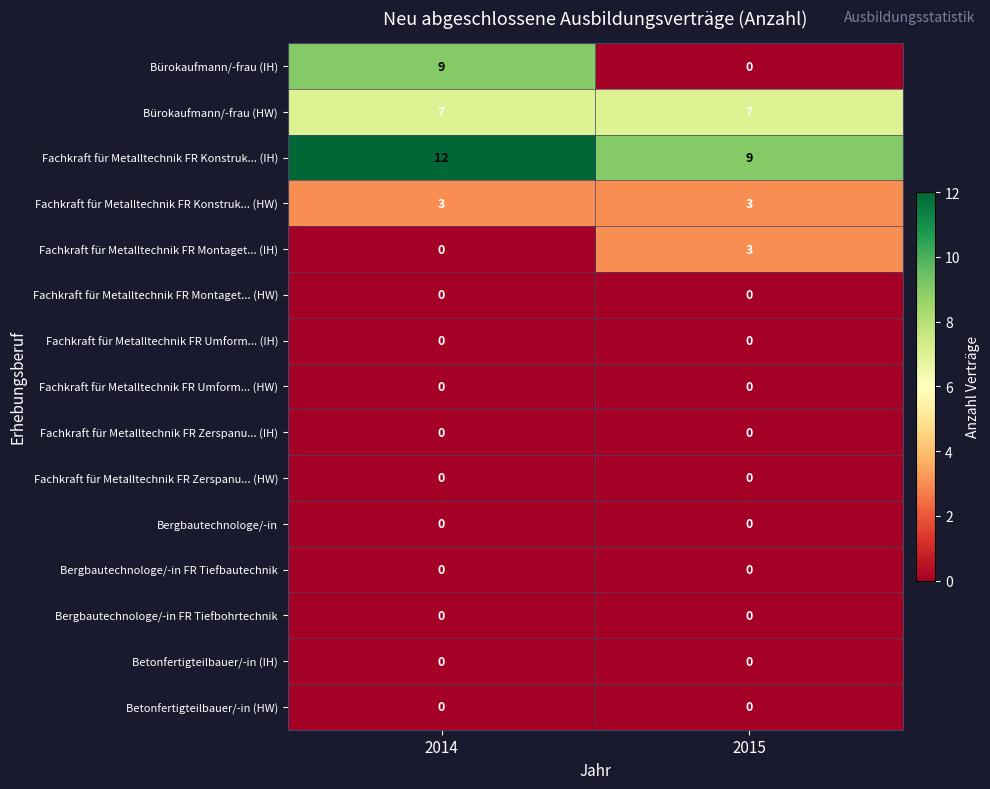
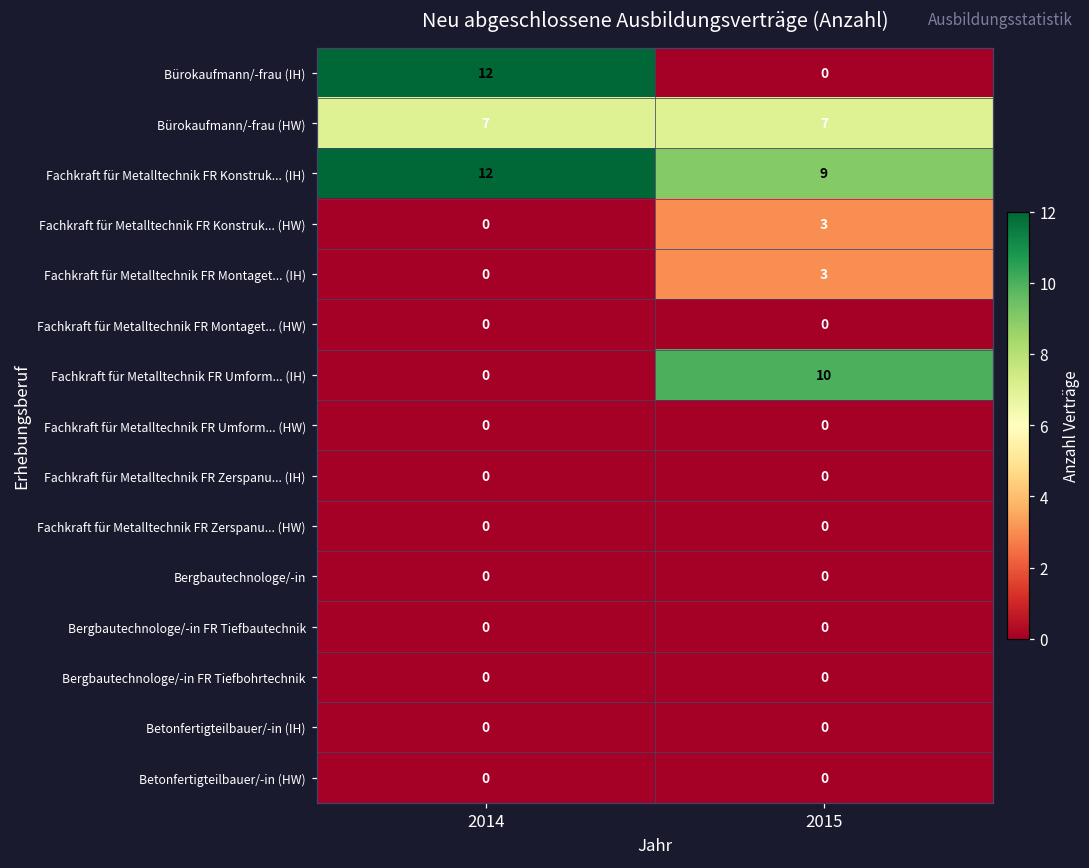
Bürokaufmann/-frau (IH), 2014: 9 -> 12
Fachkraft für Metalltechnik FR Konstruk... (HW), 2014: 3 -> 0
Fachkraft für Metalltechnik FR Umform... (IH), 2015: 0 -> 10
